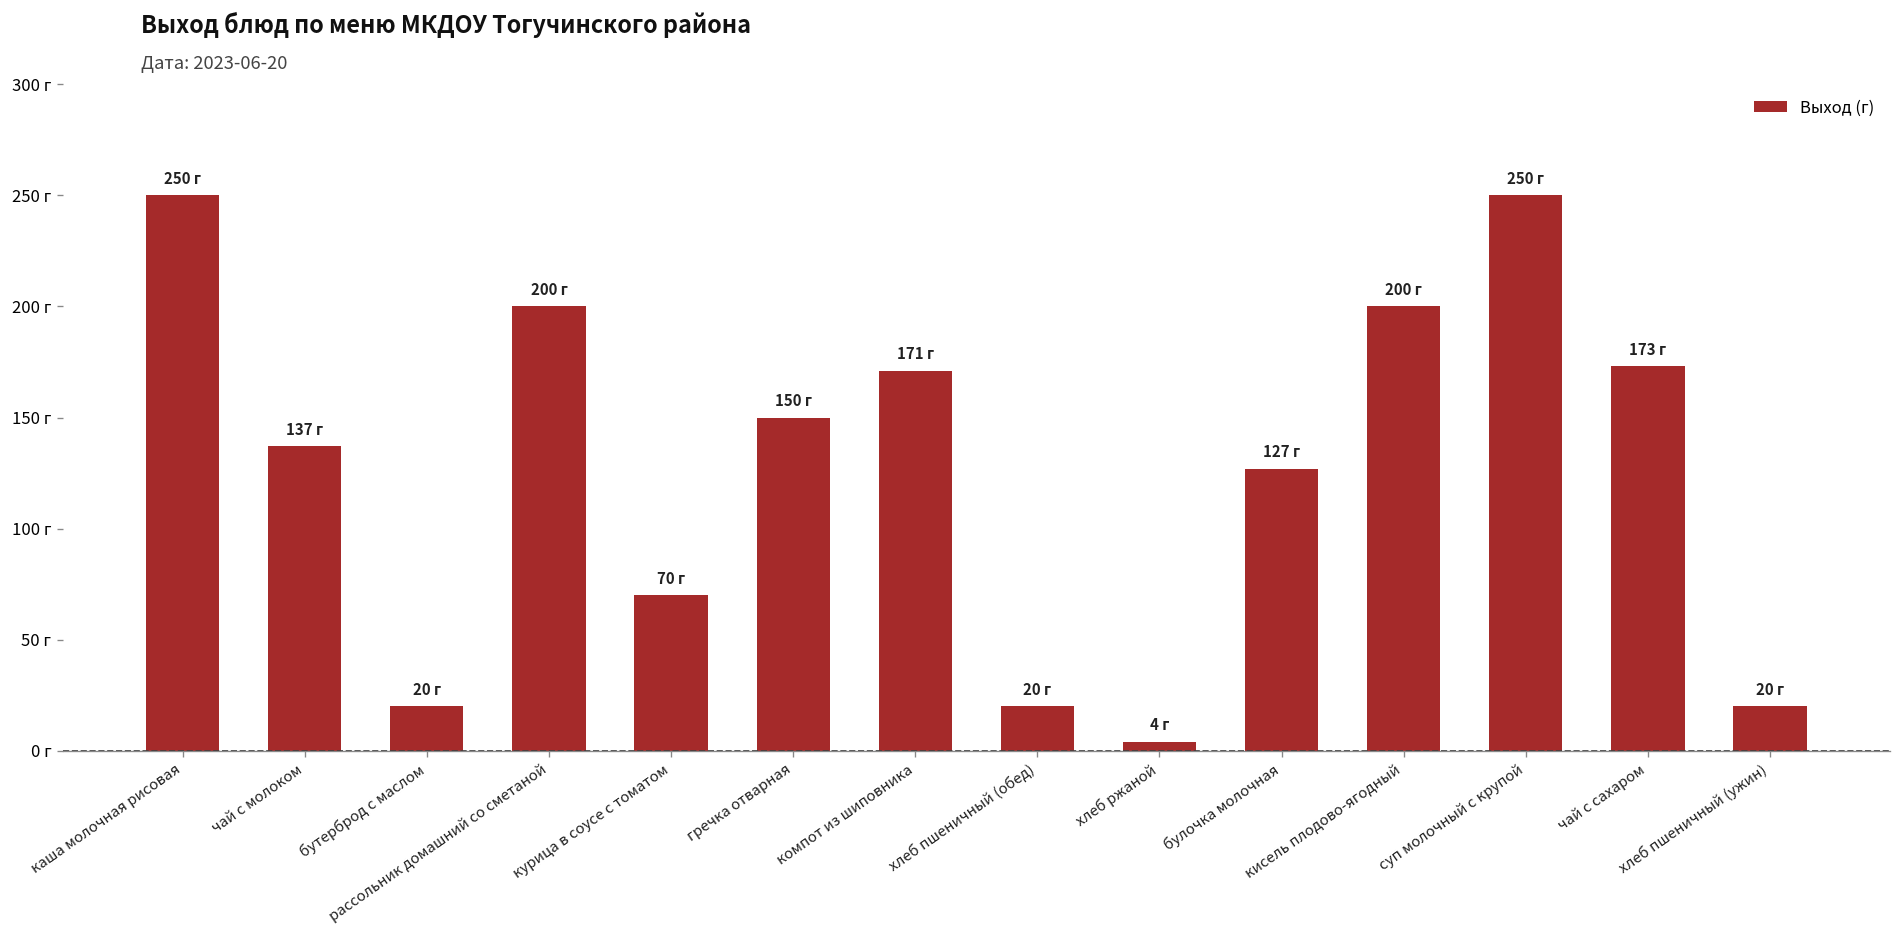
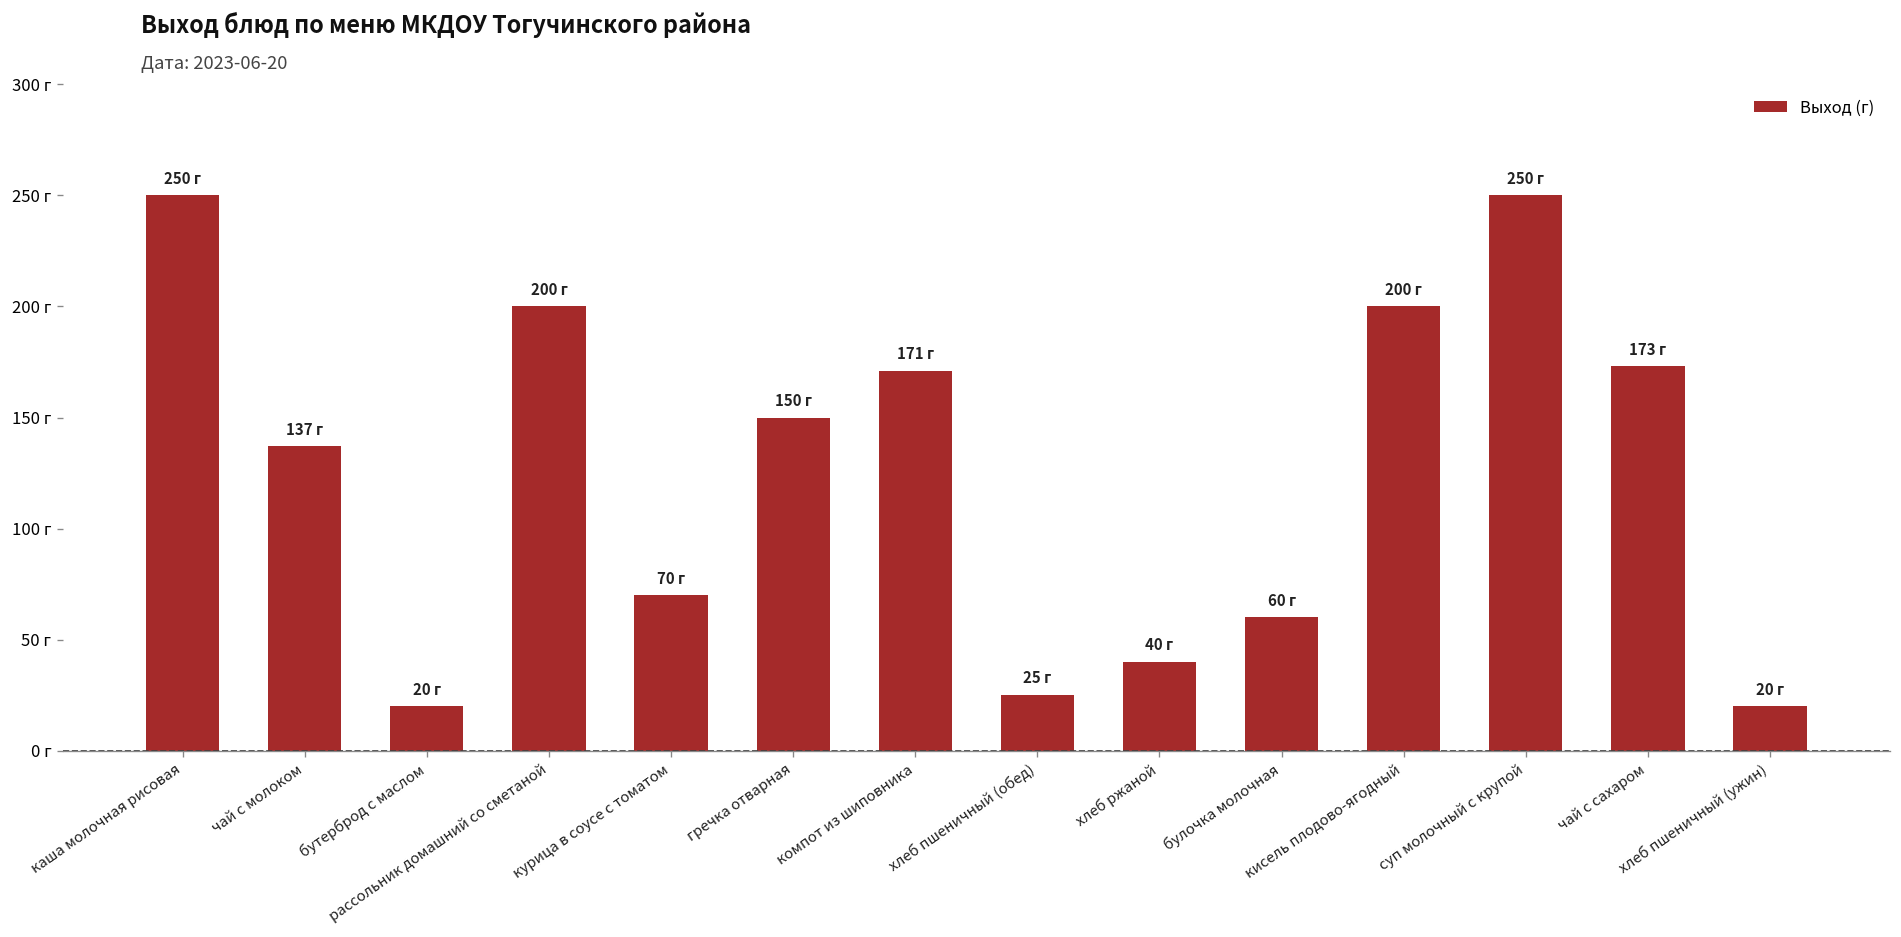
хлеб пшеничный (обед): 20 -> 25
хлеб ржаной: 4 -> 40
булочка молочная: 127 -> 60
